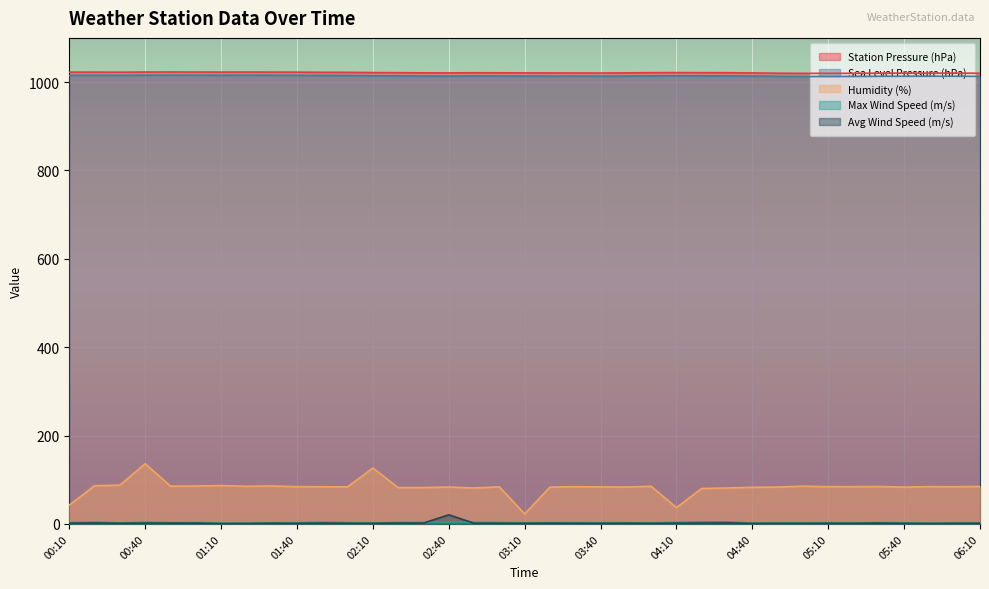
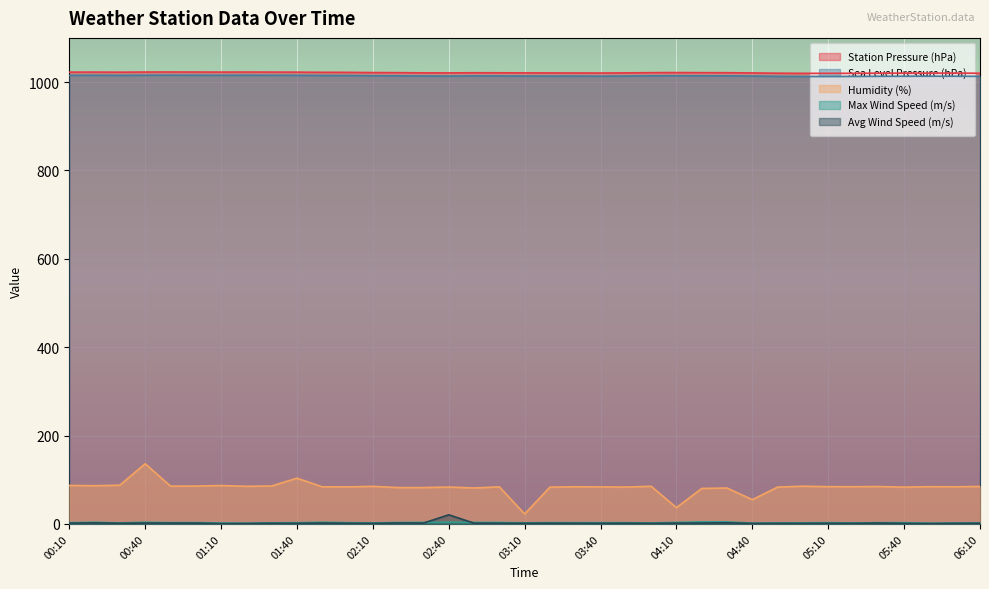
Humidity (%), 00:10: 40 -> 90
Humidity (%), 01:40: 80 -> 100
Humidity (%), 02:10: 130 -> 90
Humidity (%), 04:40: 80 -> 50
